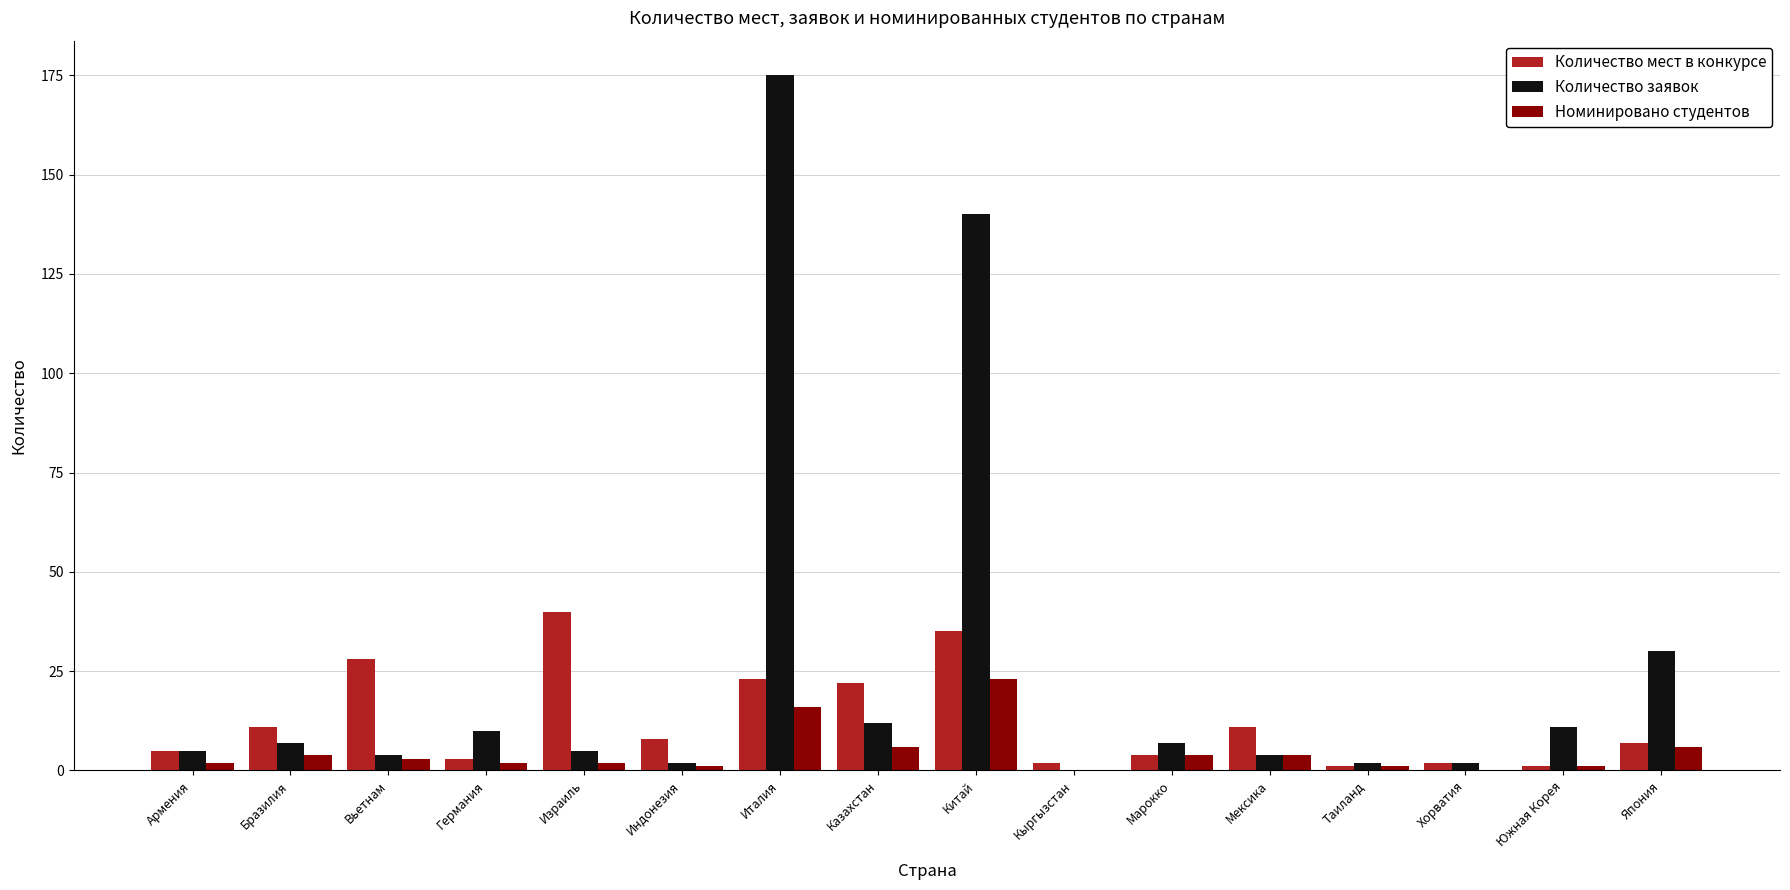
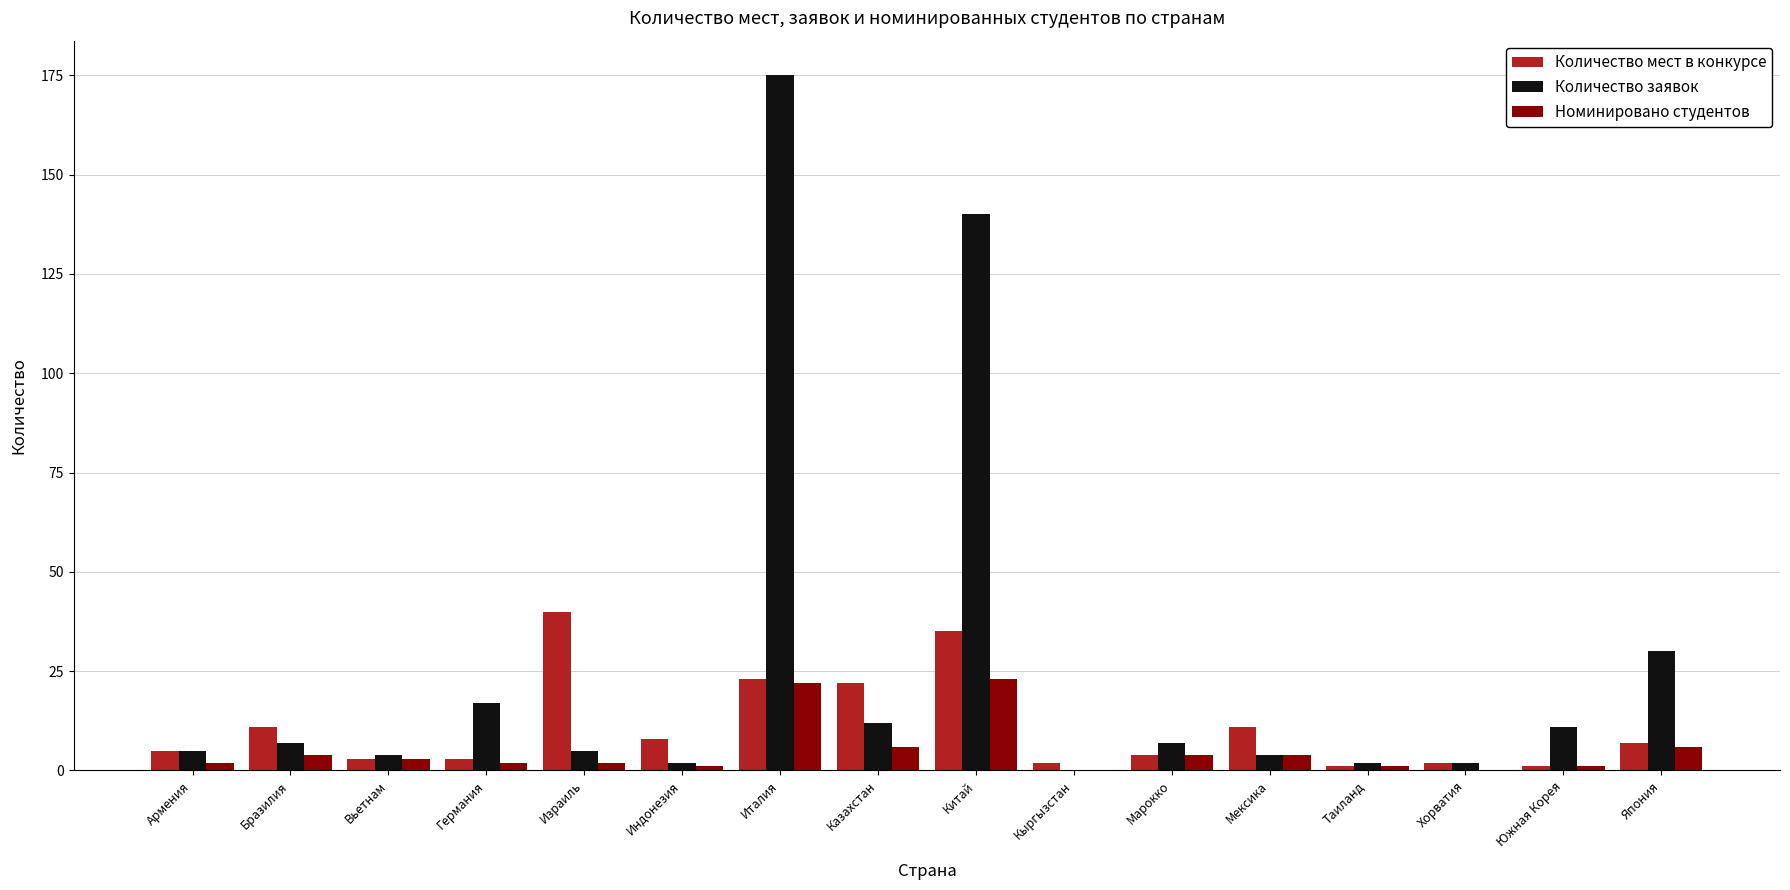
Количество мест в конкурсе, Вьетнам: 28 -> 3
Количество заявок, Германия: 10 -> 17
Номинировано студентов, Италия: 16 -> 22
